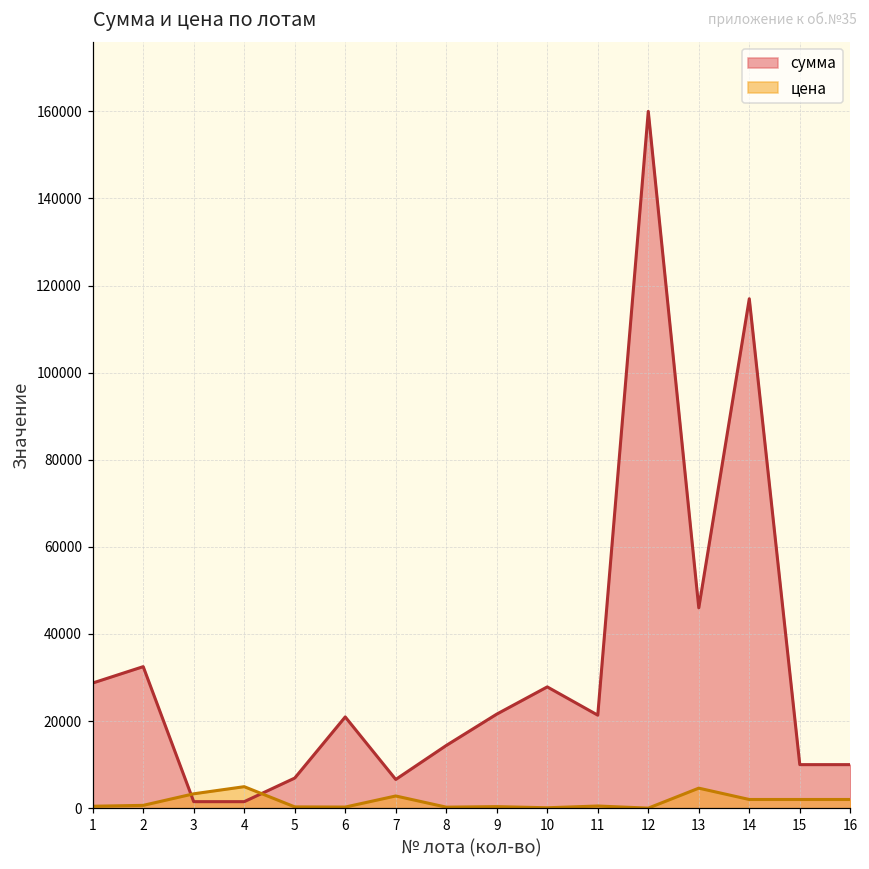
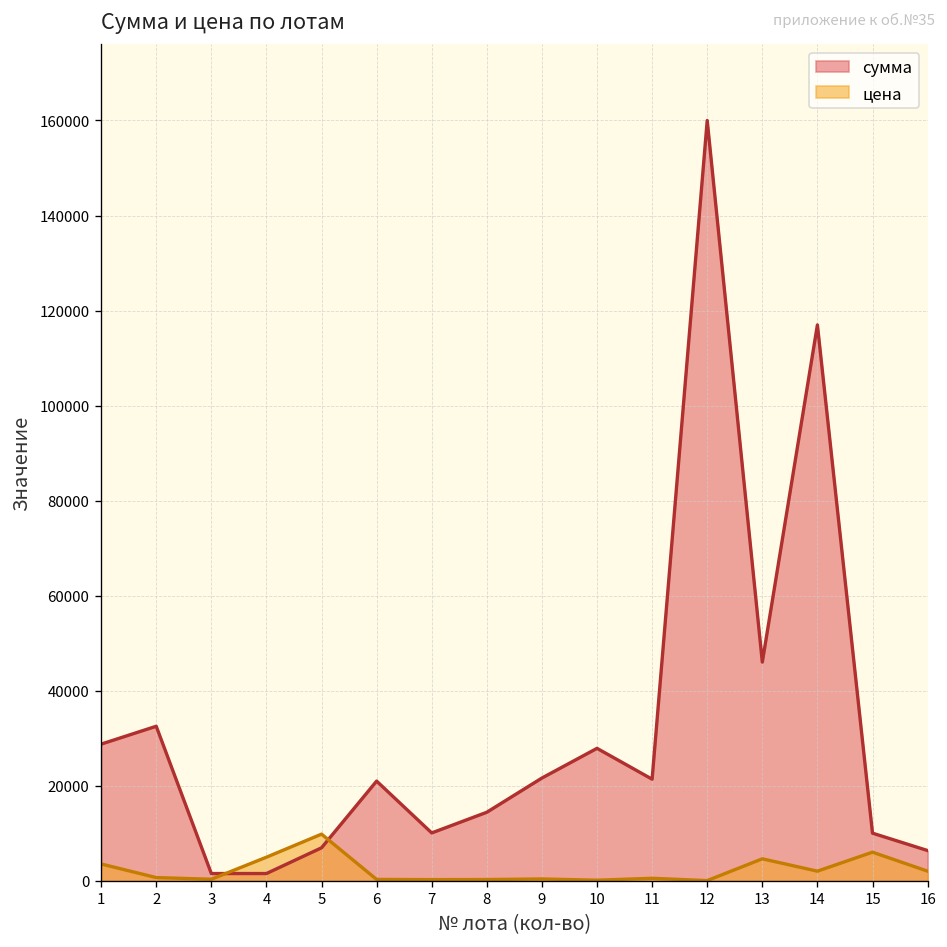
цена, 1: 0 -> 4000
цена, 3: 3000 -> 0
цена, 5: 0 -> 10000
сумма, 7: 7000 -> 10000
цена, 7: 3000 -> 0
цена, 15: 2000 -> 6000
сумма, 16: 10000 -> 6000
